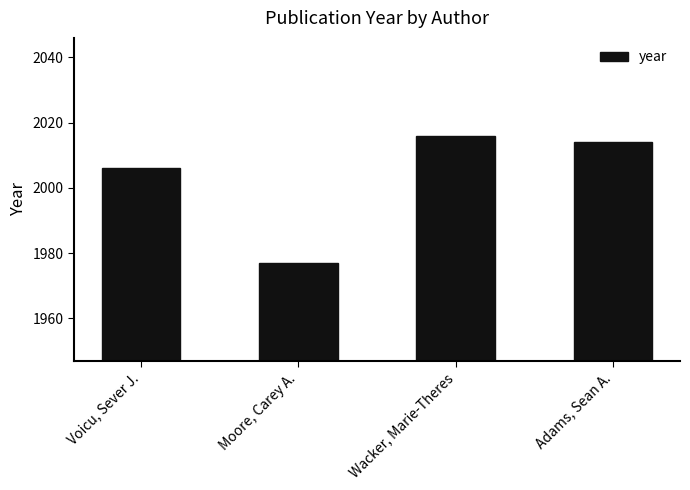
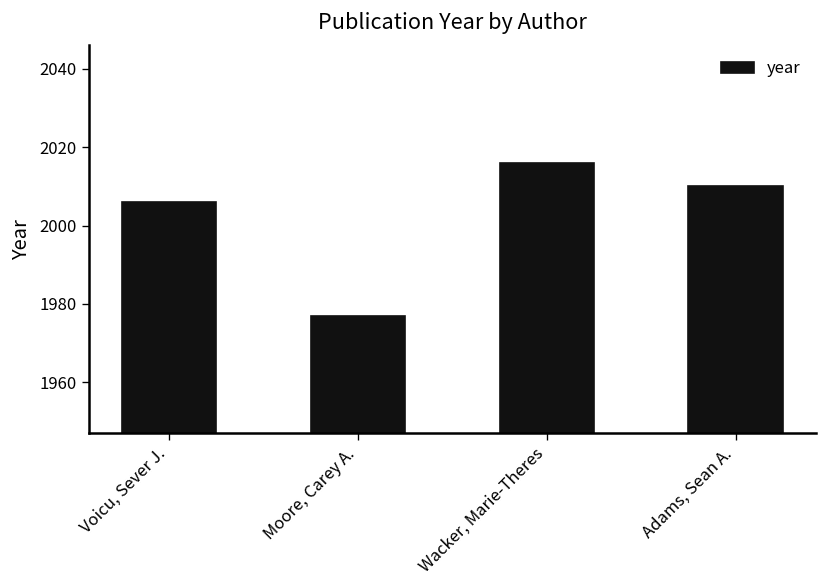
Adams, Sean A.: 2014 -> 2010
